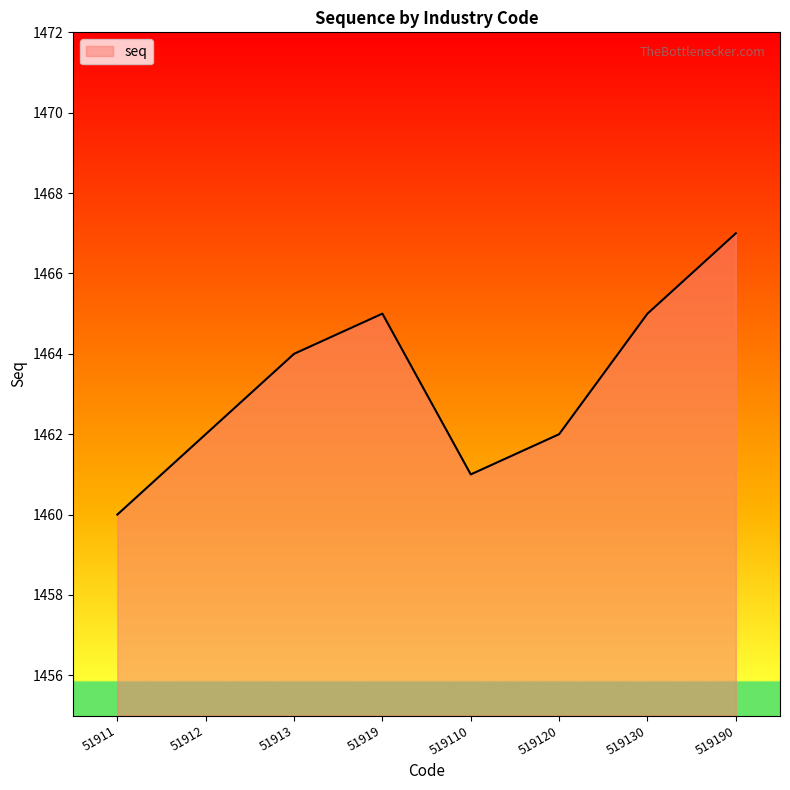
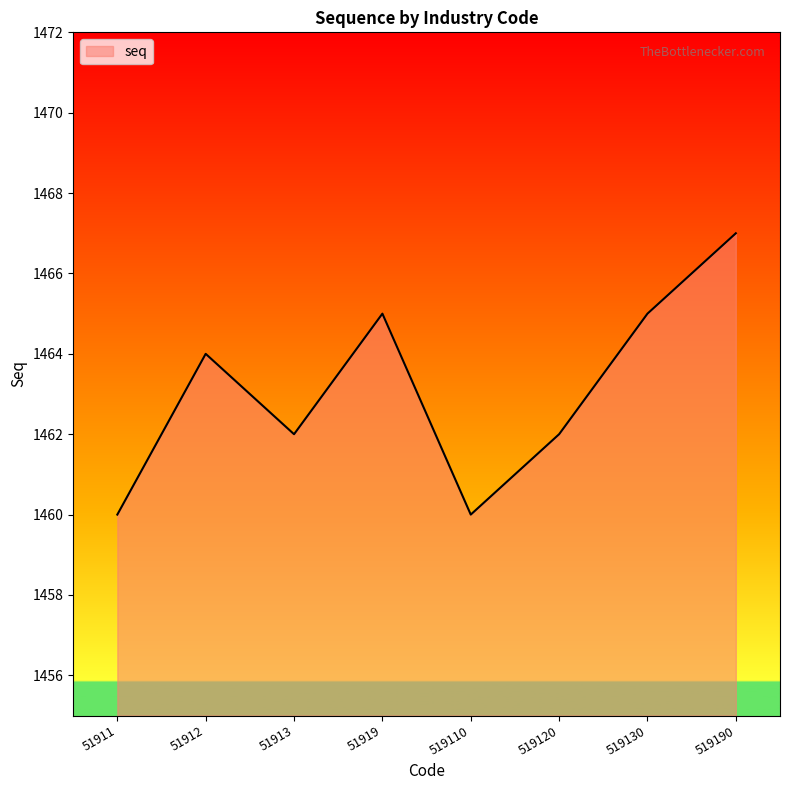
51912: 1462 -> 1464
51913: 1464 -> 1462
519110: 1461 -> 1460
